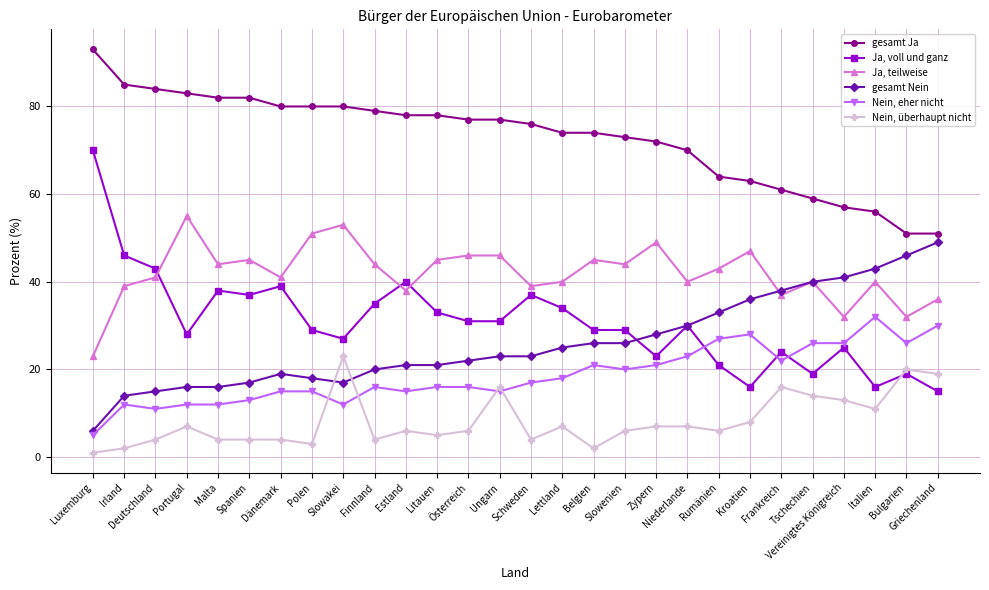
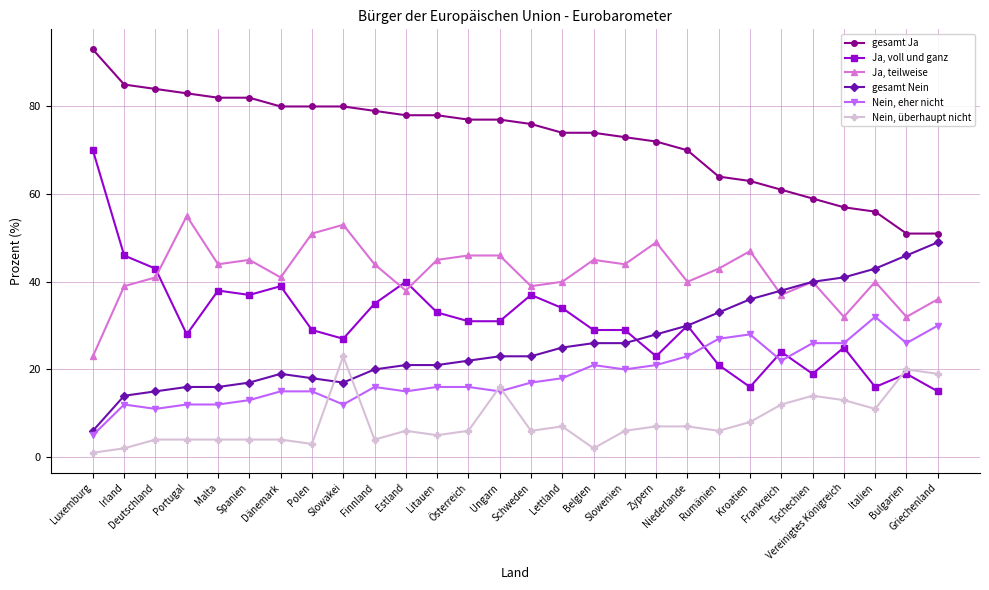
Nein, überhaupt nicht, Portugal: 7 -> 4
Nein, überhaupt nicht, Schweden: 4 -> 6
Nein, überhaupt nicht, Frankreich: 16 -> 12
